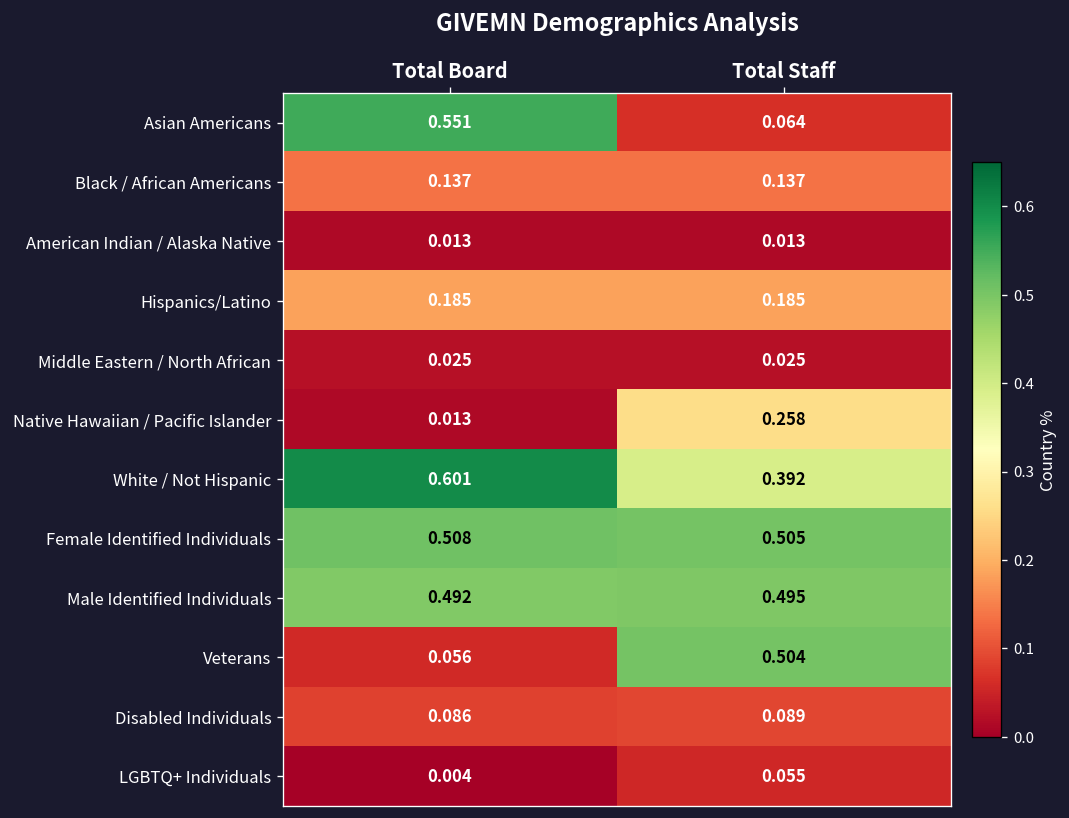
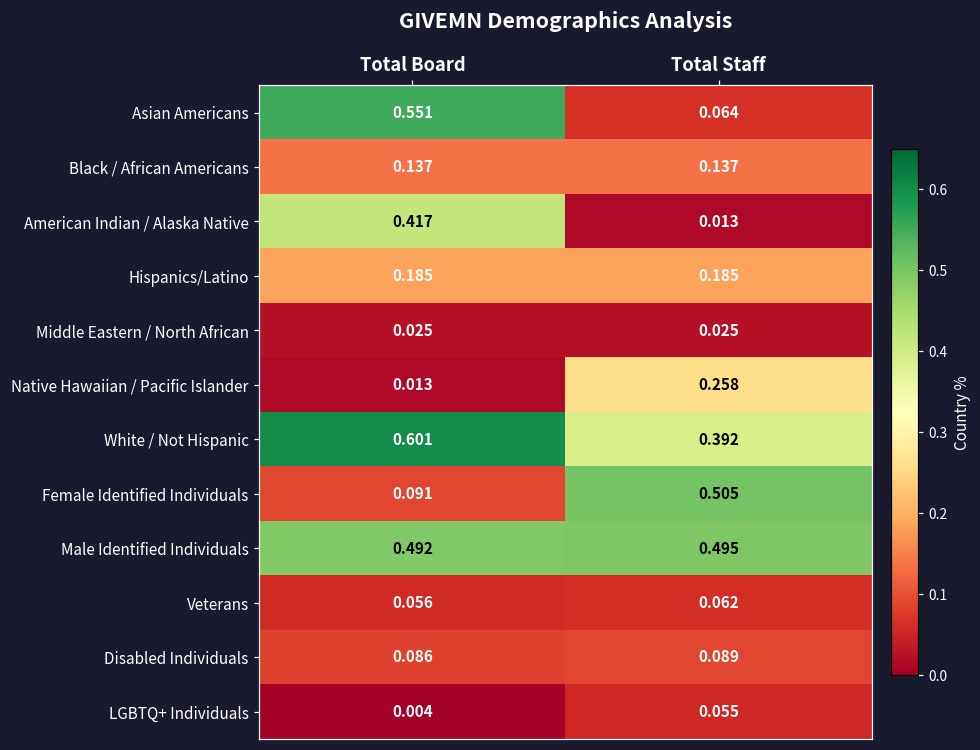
American Indian / Alaska Native, Total Board: 0.013 -> 0.417
Female Identified Individuals, Total Board: 0.508 -> 0.091
Veterans, Total Staff: 0.504 -> 0.062
